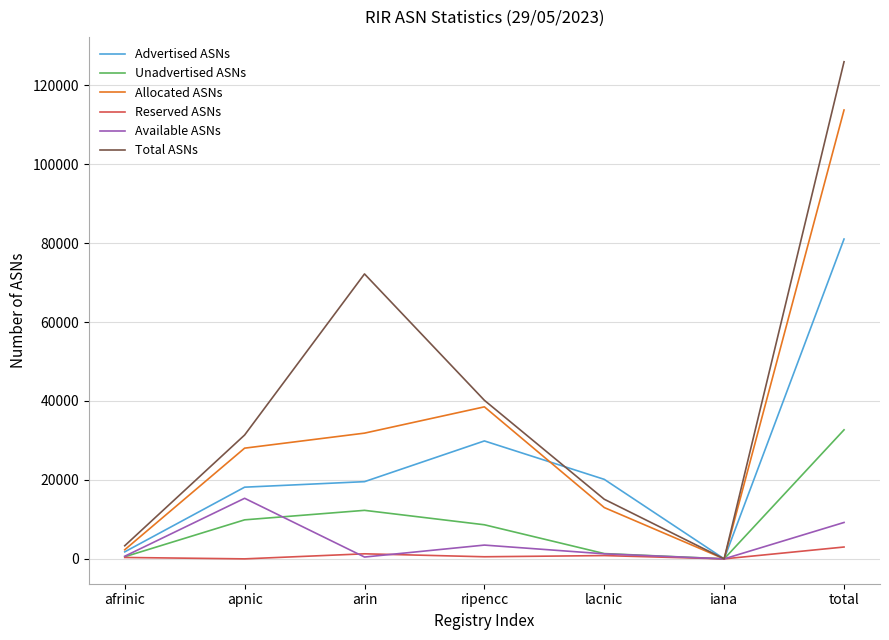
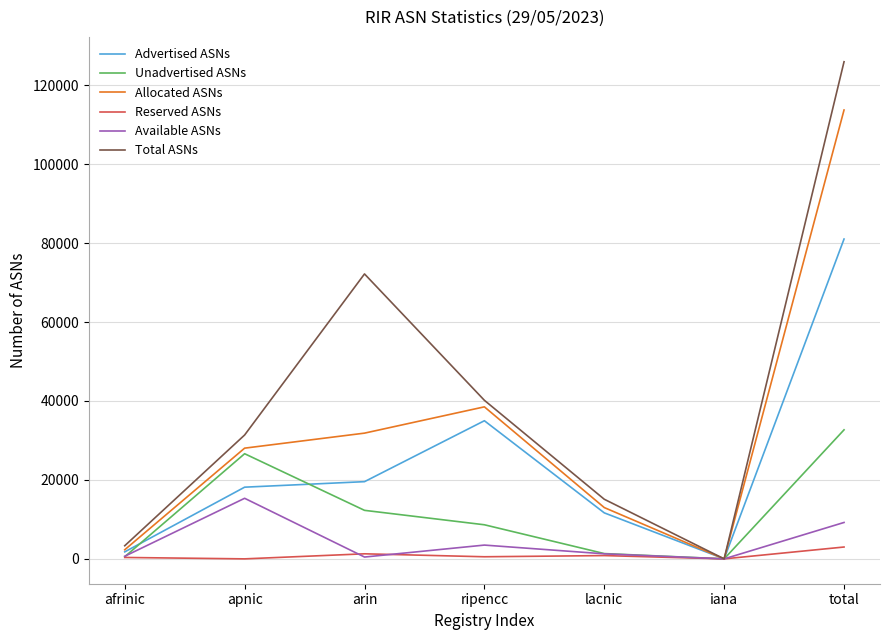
Unadvertised ASNs, apnic: 10000 -> 27000
Advertised ASNs, ripencc: 30000 -> 35000
Advertised ASNs, lacnic: 20000 -> 12000
